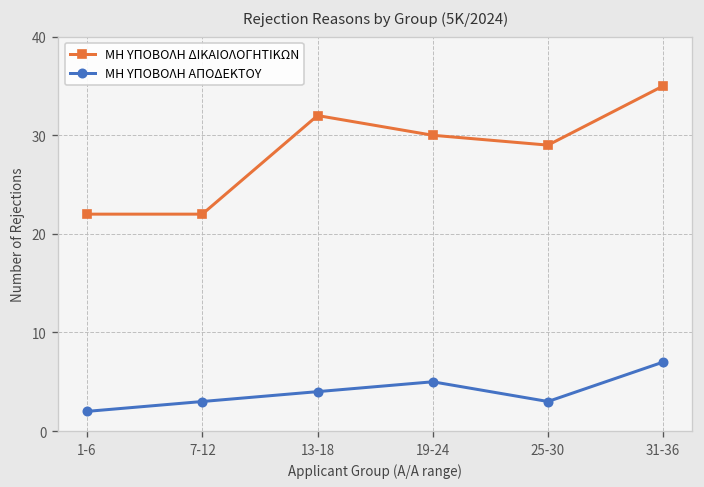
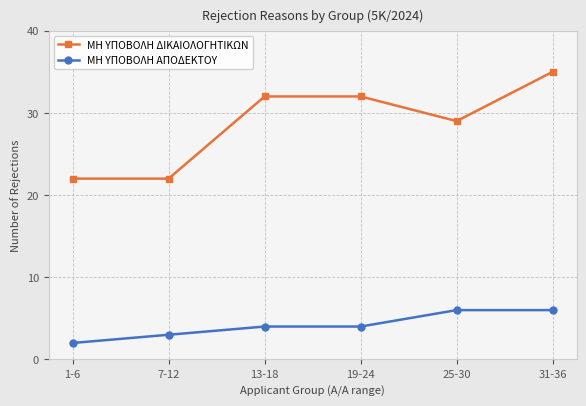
ΜΗ ΥΠΟΒΟΛΗ ΔΙΚΑΙΟΛΟΓΗΤΙΚΩΝ, 19-24: 30 -> 32
ΜΗ ΥΠΟΒΟΛΗ ΑΠΟΔΕΚΤΟΥ, 19-24: 5 -> 4
ΜΗ ΥΠΟΒΟΛΗ ΑΠΟΔΕΚΤΟΥ, 25-30: 3 -> 6
ΜΗ ΥΠΟΒΟΛΗ ΑΠΟΔΕΚΤΟΥ, 31-36: 7 -> 6
